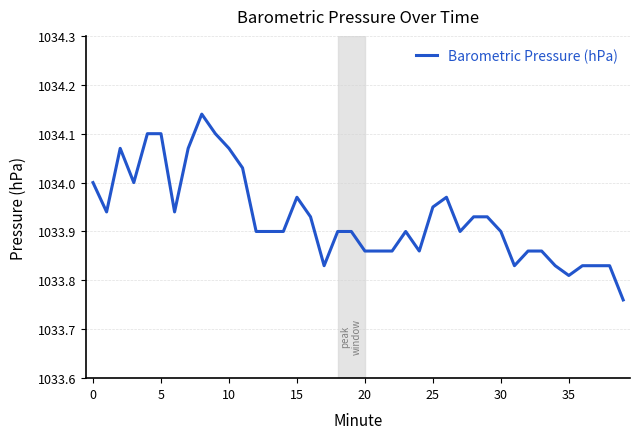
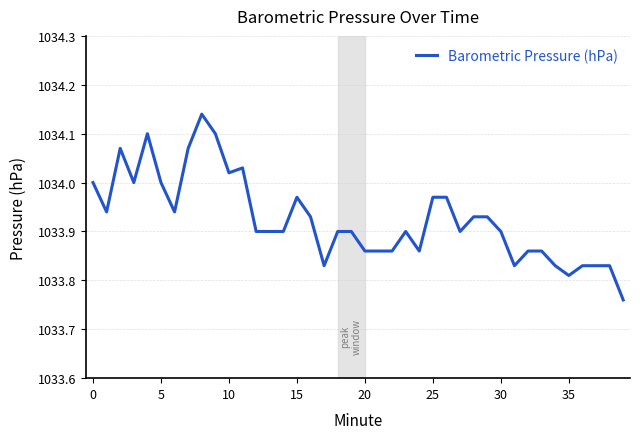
5: 1034.1 -> 1034.0
10: 1034.07 -> 1034.02
25: 1033.95 -> 1033.97
